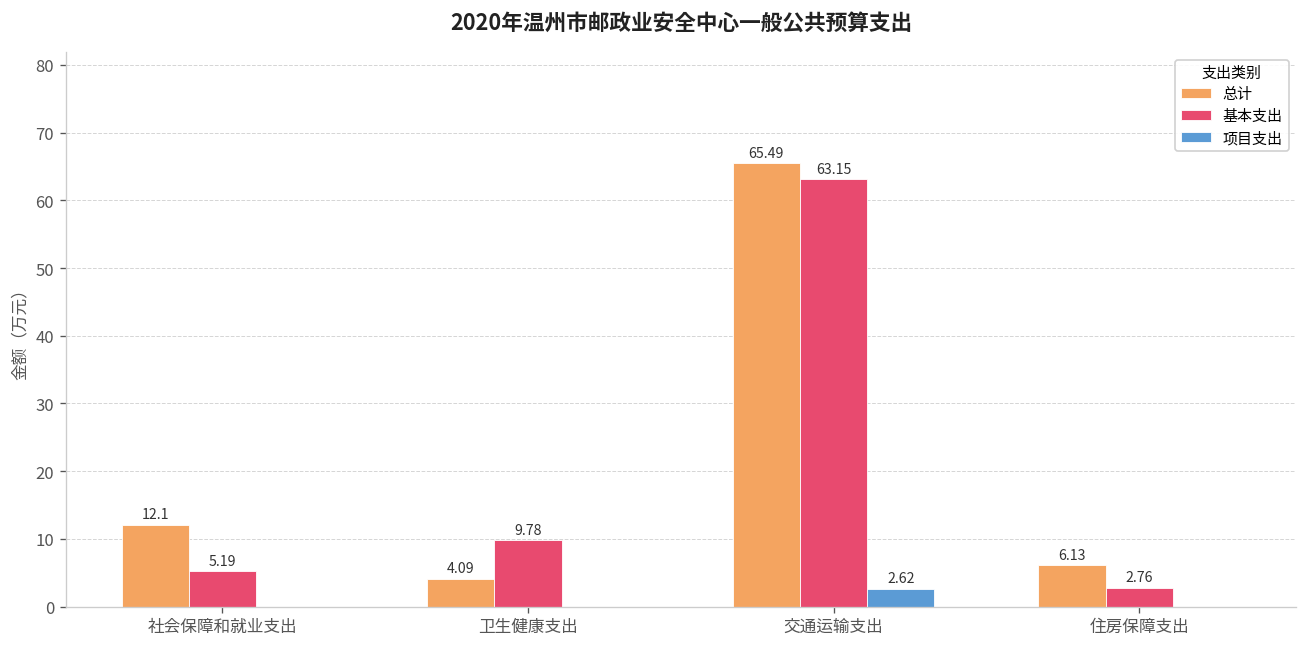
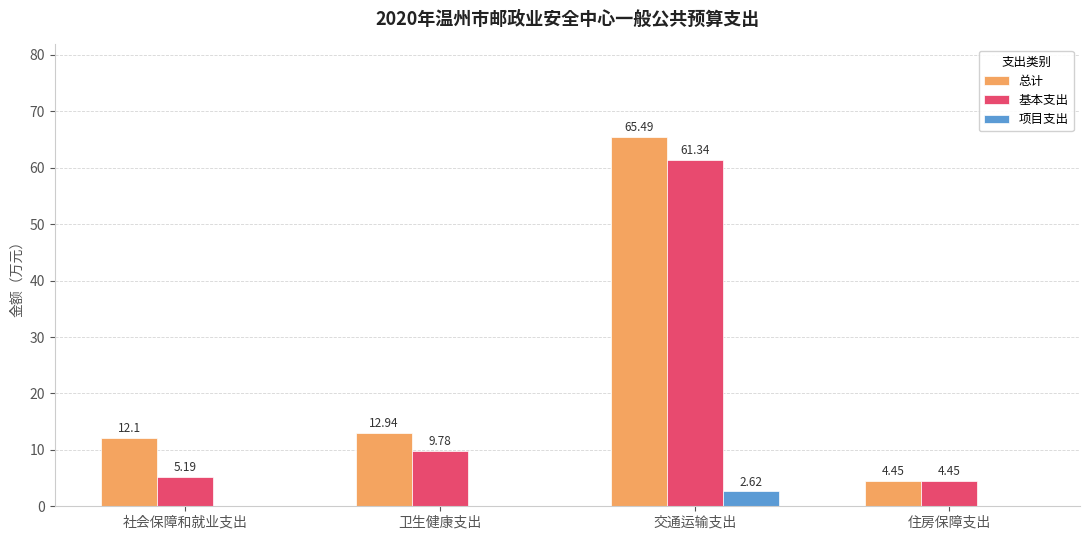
总计, 卫生健康支出: 4.09 -> 12.94
基本支出, 交通运输支出: 63.15 -> 61.34
总计, 住房保障支出: 6.13 -> 4.45
基本支出, 住房保障支出: 2.76 -> 4.45
